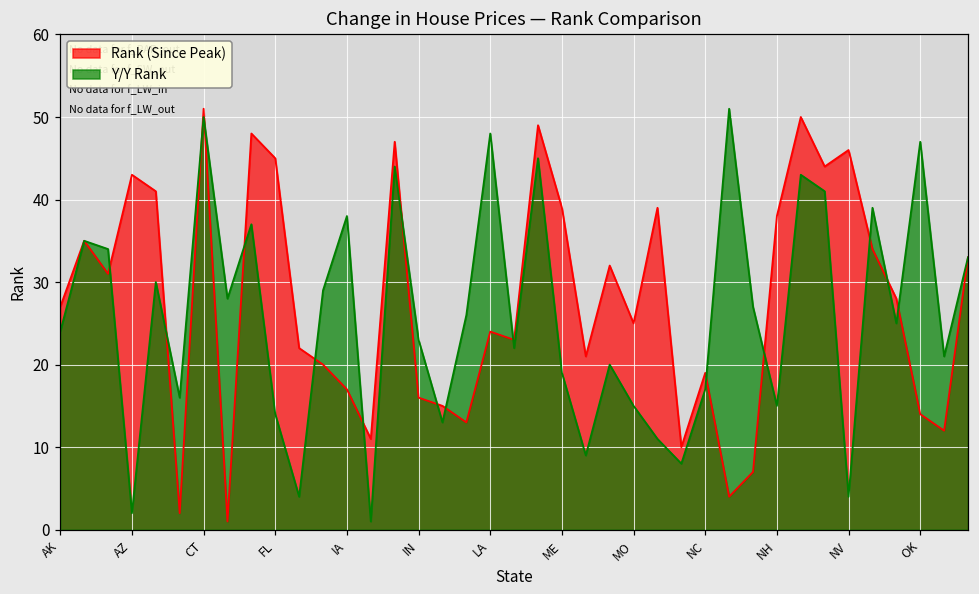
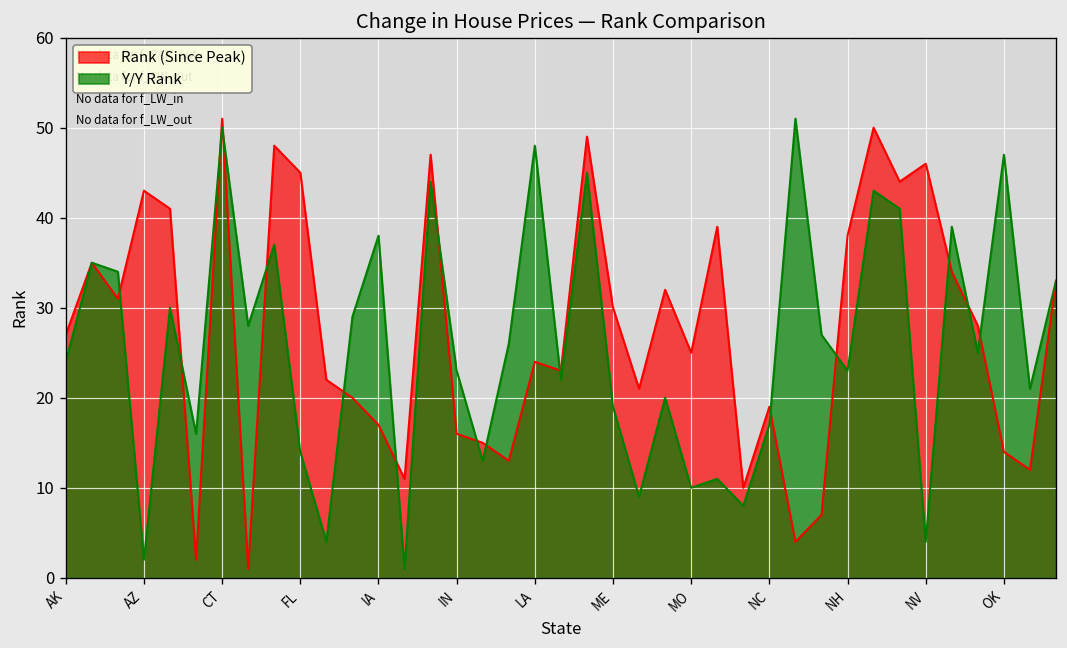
Rank (Since Peak), ME: 39 -> 30
Y/Y Rank, MO: 15 -> 10
Y/Y Rank, NH: 15 -> 23
